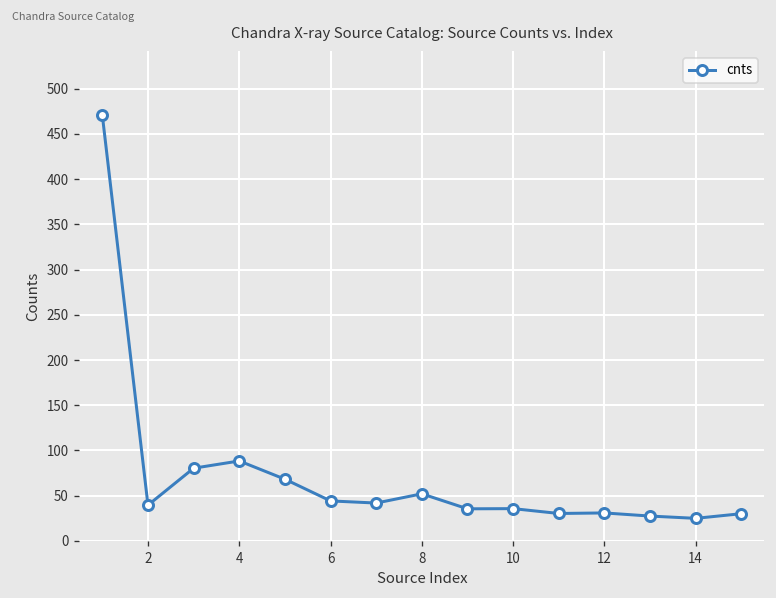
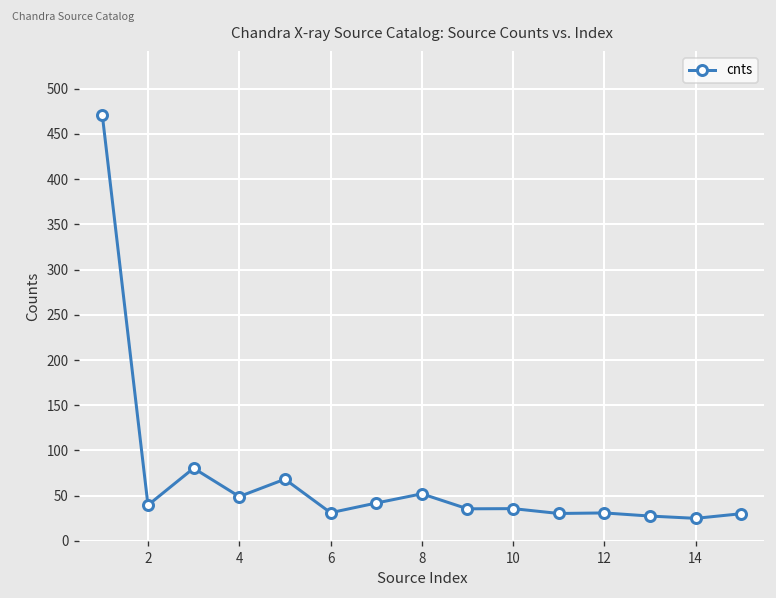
4: 90 -> 50
6: 40 -> 30
